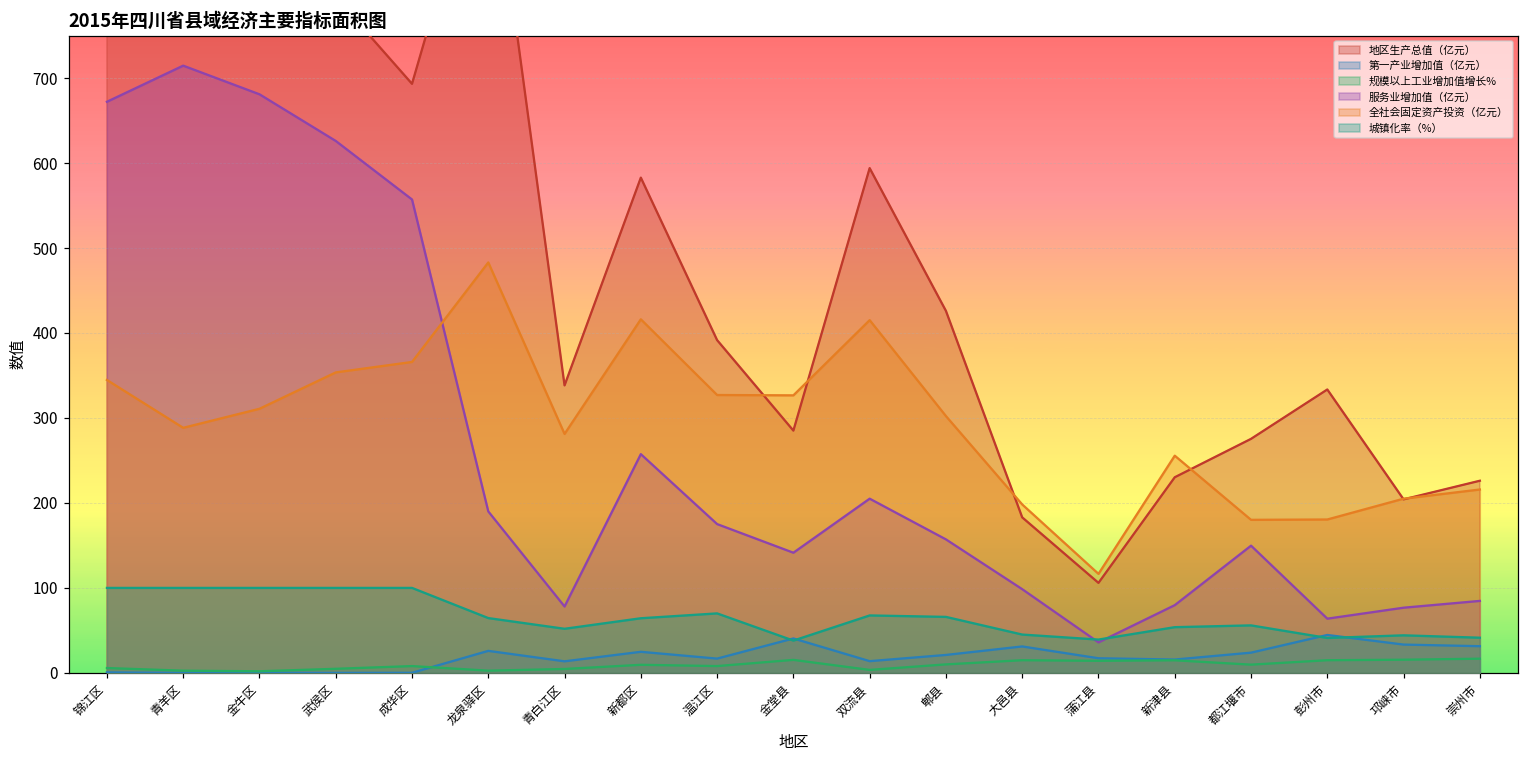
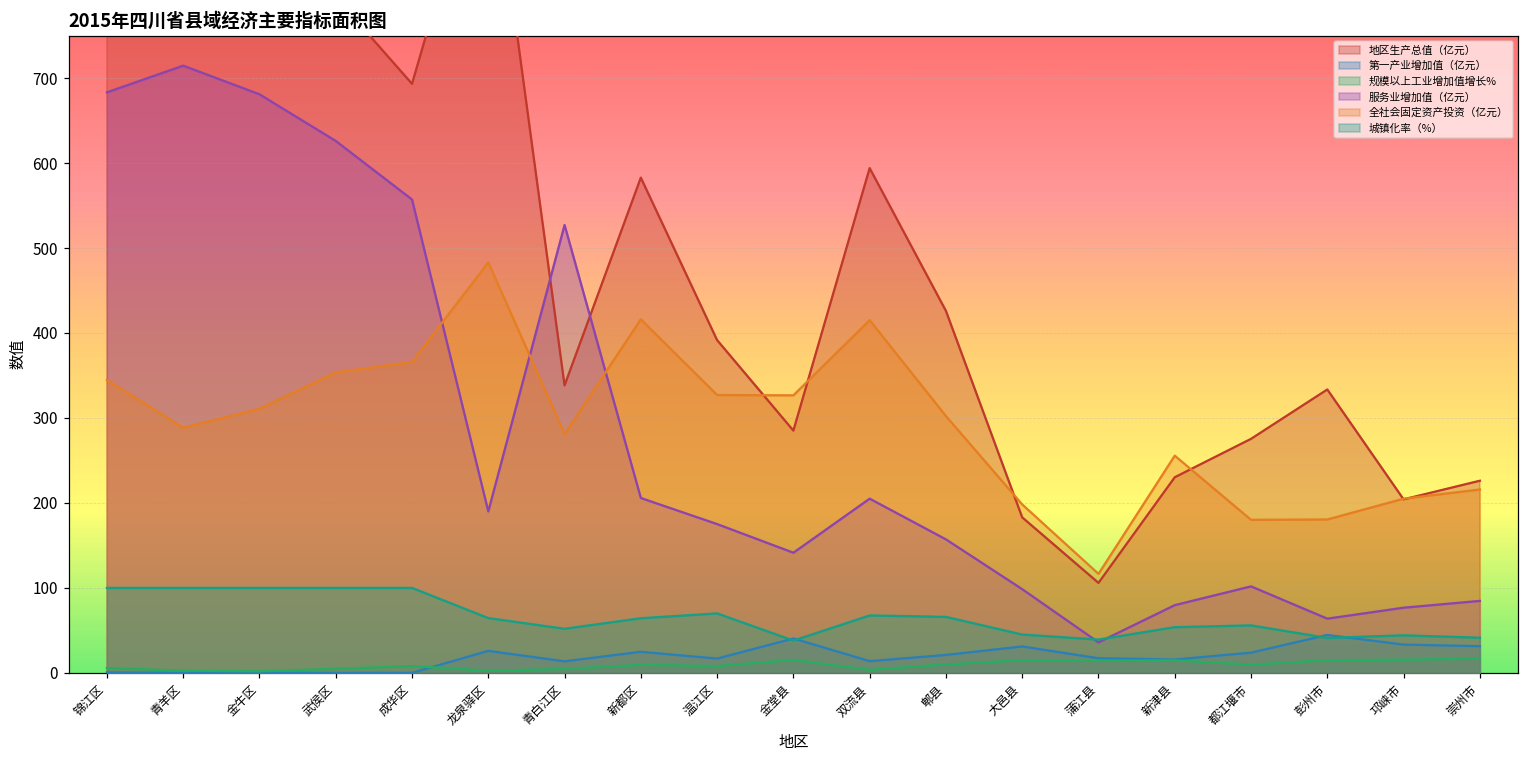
服务业增加值（亿元）, 锦江区: 670 -> 680
服务业增加值（亿元）, 青白江区: 80 -> 530
服务业增加值（亿元）, 新都区: 260 -> 210
服务业增加值（亿元）, 都江堰市: 150 -> 100
